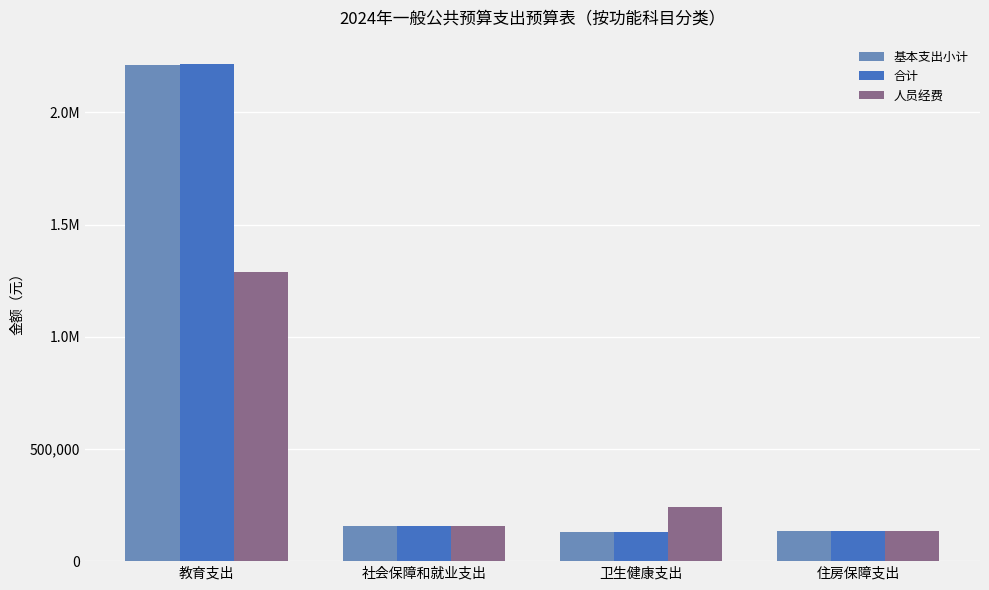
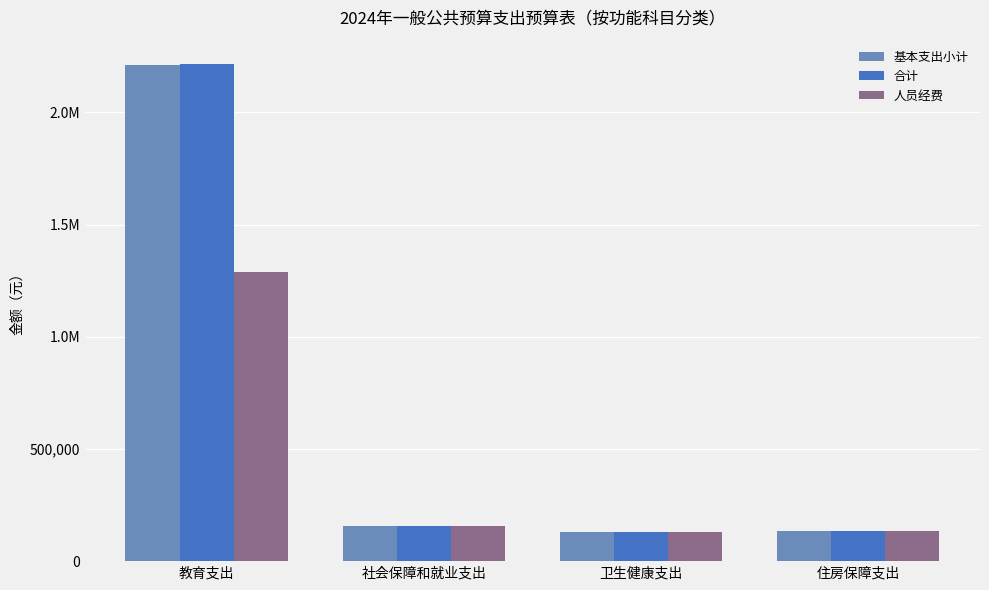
人员经费, 卫生健康支出: 240,000 -> 130,000
